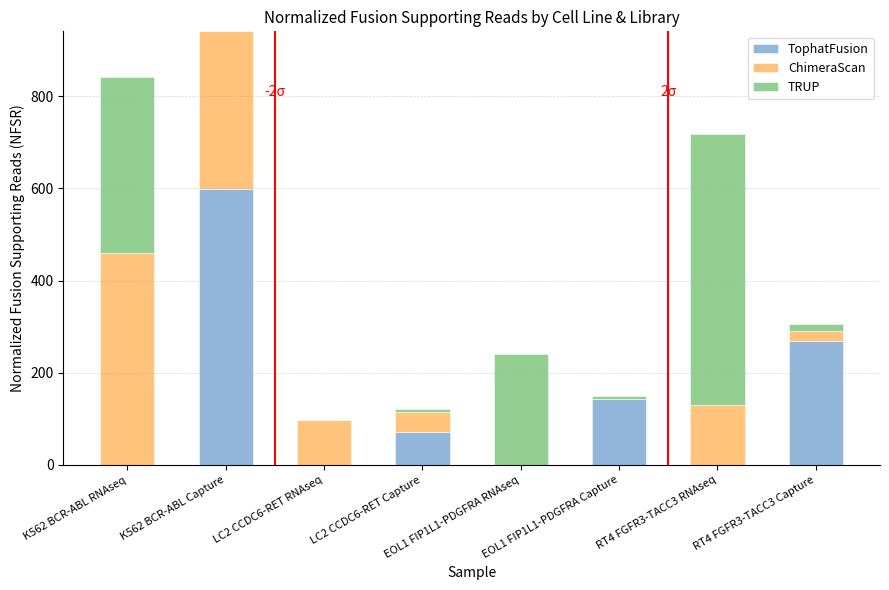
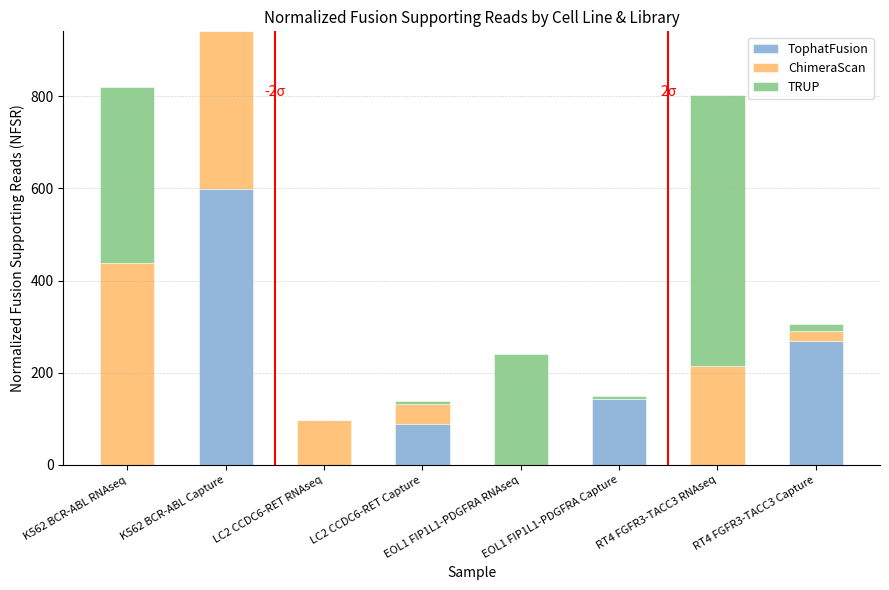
ChimeraScan, K562 BCR-ABL RNAseq: 460 -> 440
TophatFusion, LC2 CCDC6-RET Capture: 70 -> 90
ChimeraScan, RT4 FGFR3-TACC3 RNAseq: 130 -> 220
